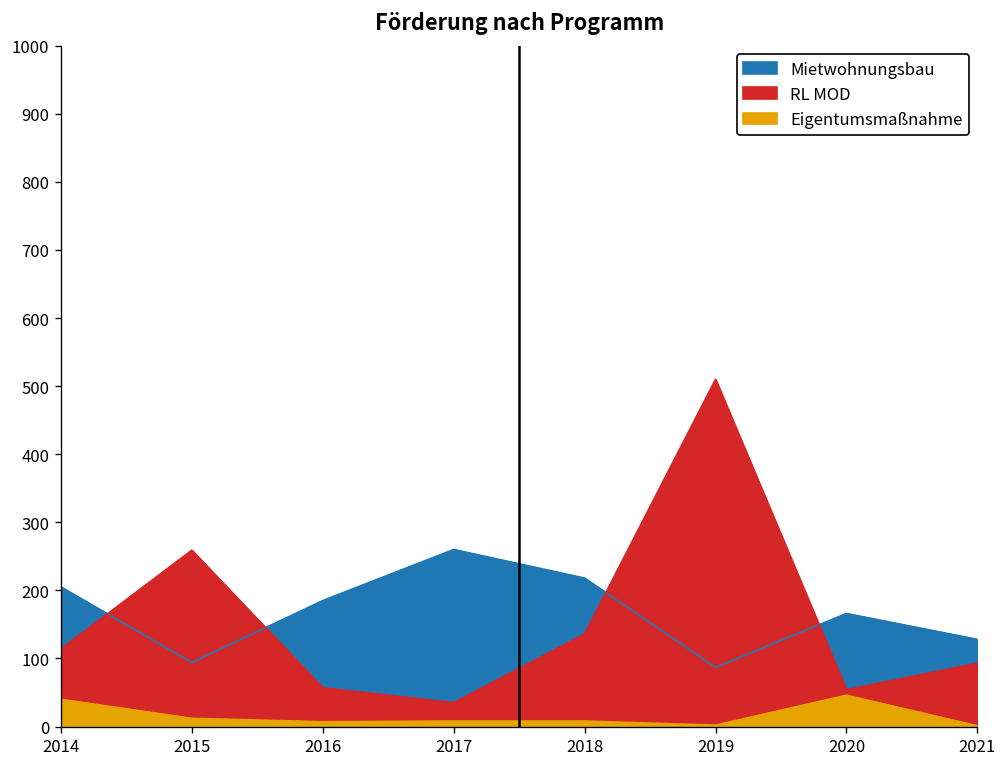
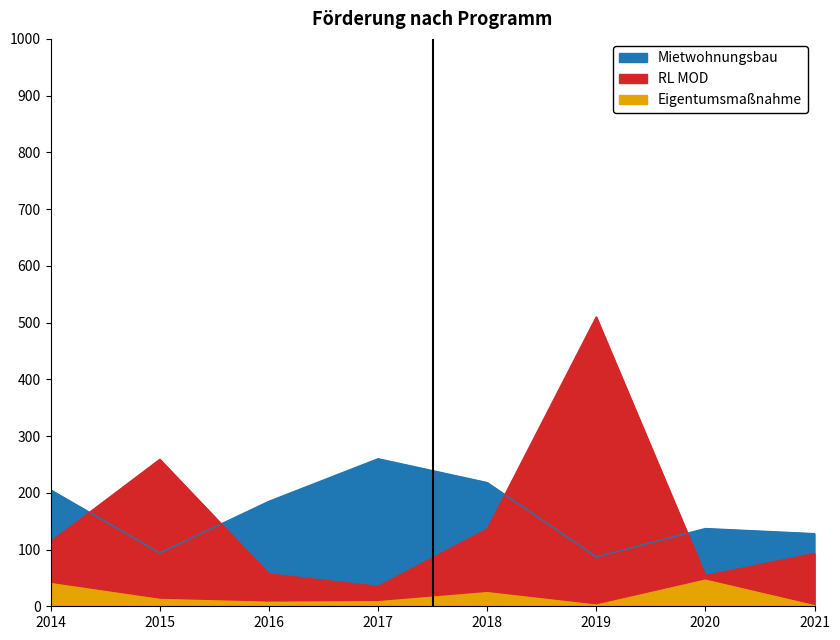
Eigentumsmaßnahme, 2018: 10 -> 20
Mietwohnungsbau, 2020: 170 -> 140
